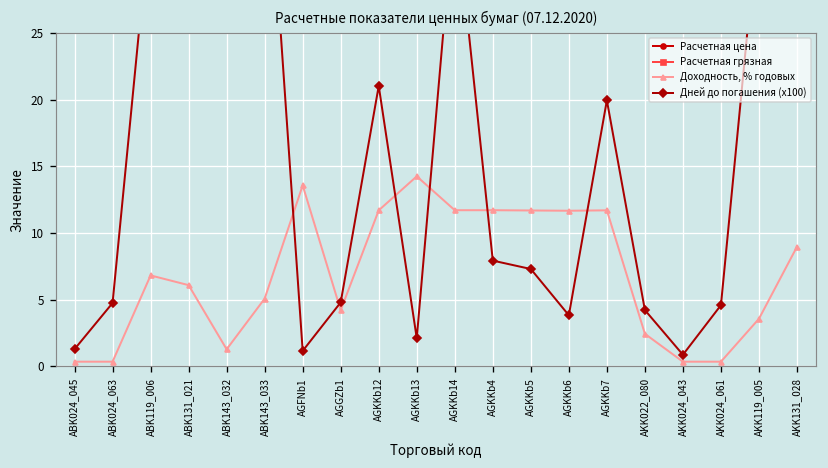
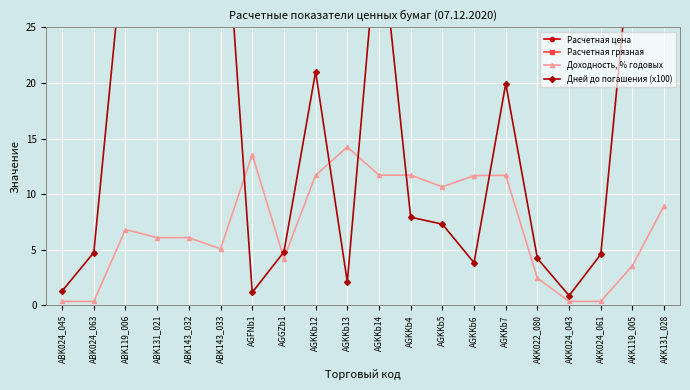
Доходность, % годовых, ABK143_032: 1.3 -> 6.1
Доходность, % годовых, AGKKb5: 11.7 -> 10.7
